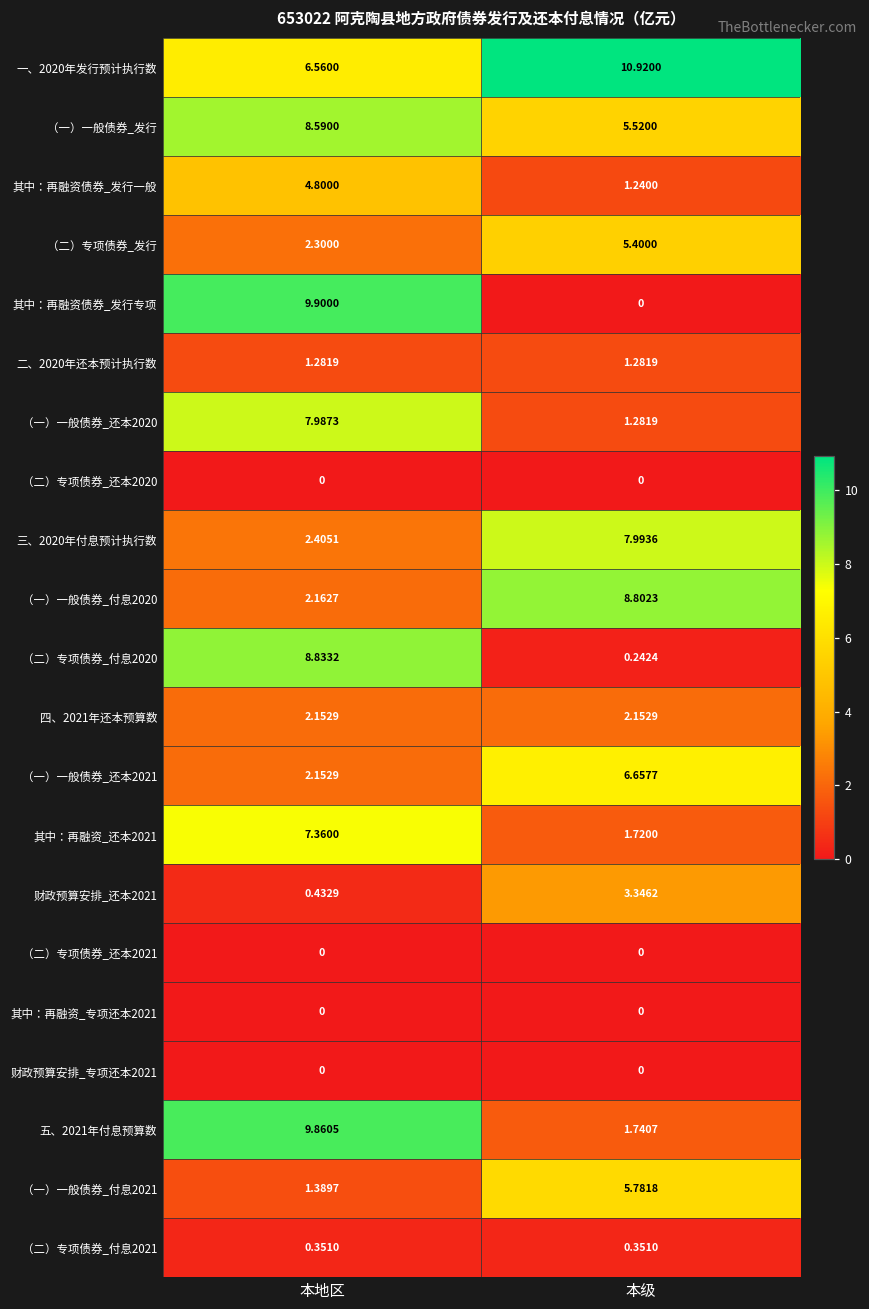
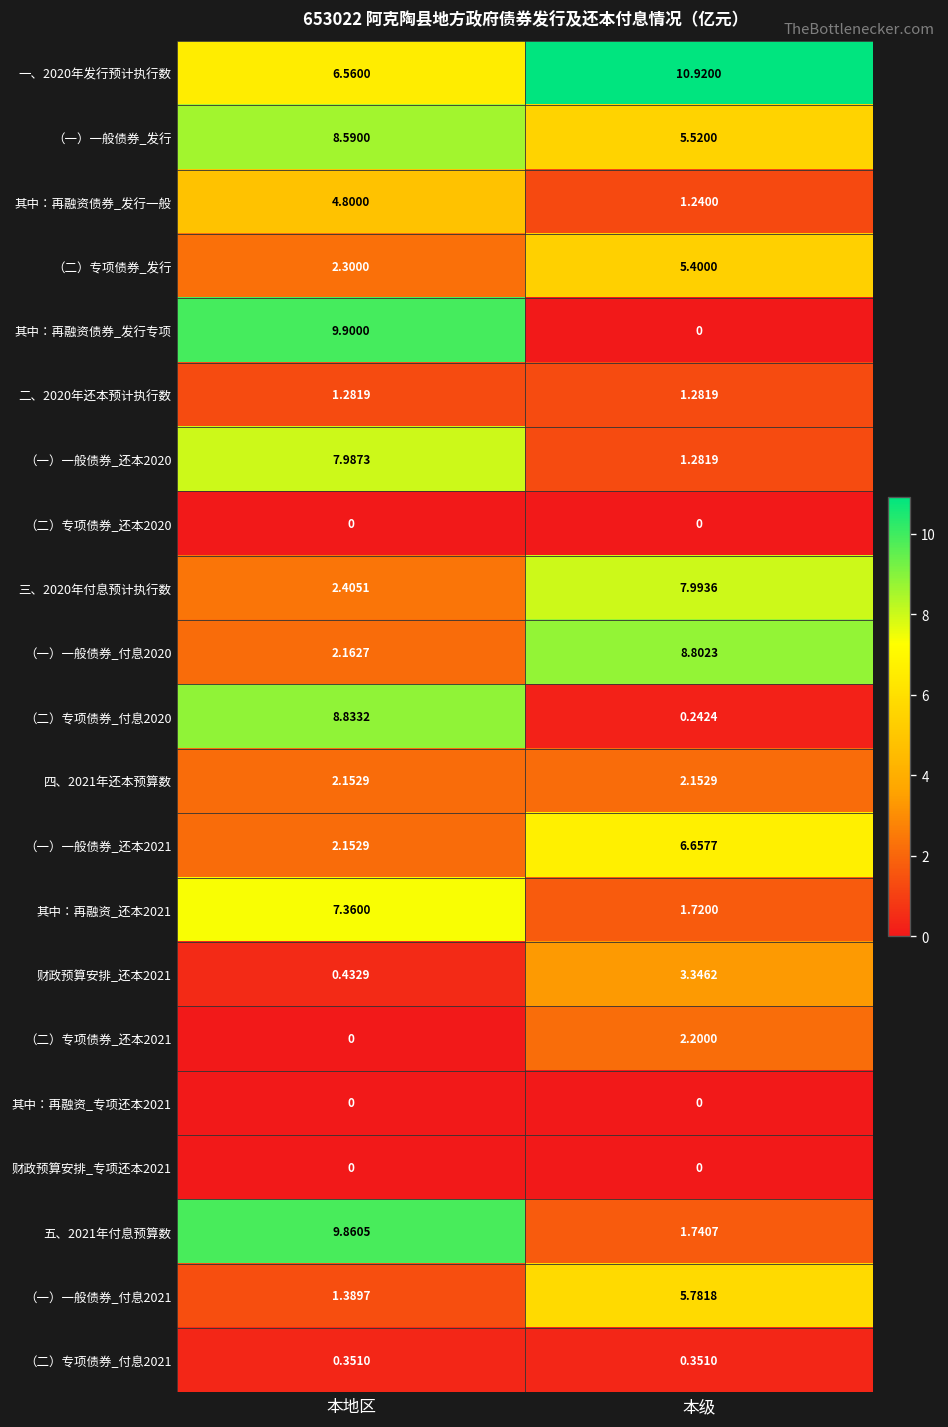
（二）专项债券_还本2021, 本级: 0 -> 2.2000
